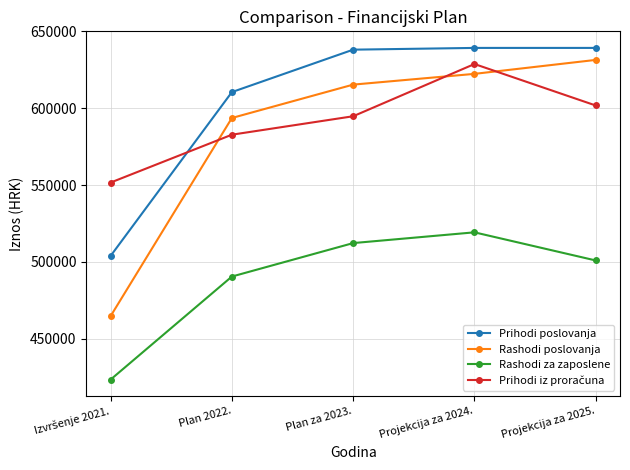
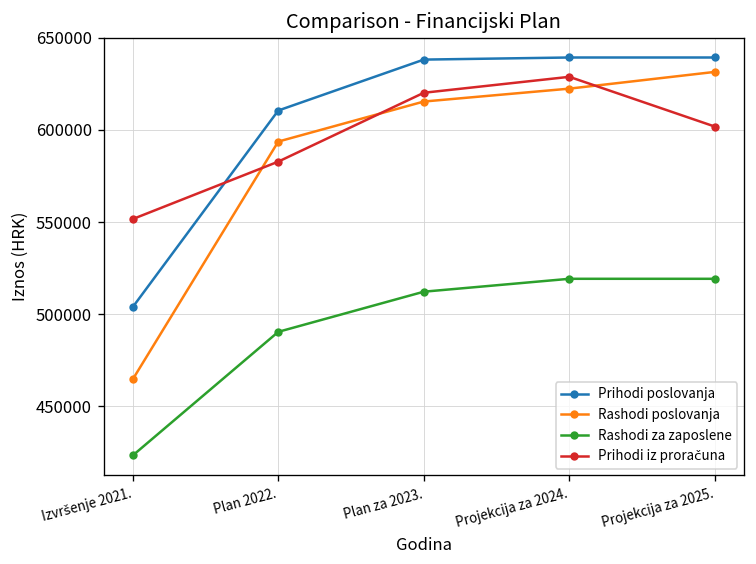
Prihodi iz proračuna, Plan za 2023.: 595000 -> 620000
Rashodi za zaposlene, Projekcija za 2025.: 501000 -> 519000
